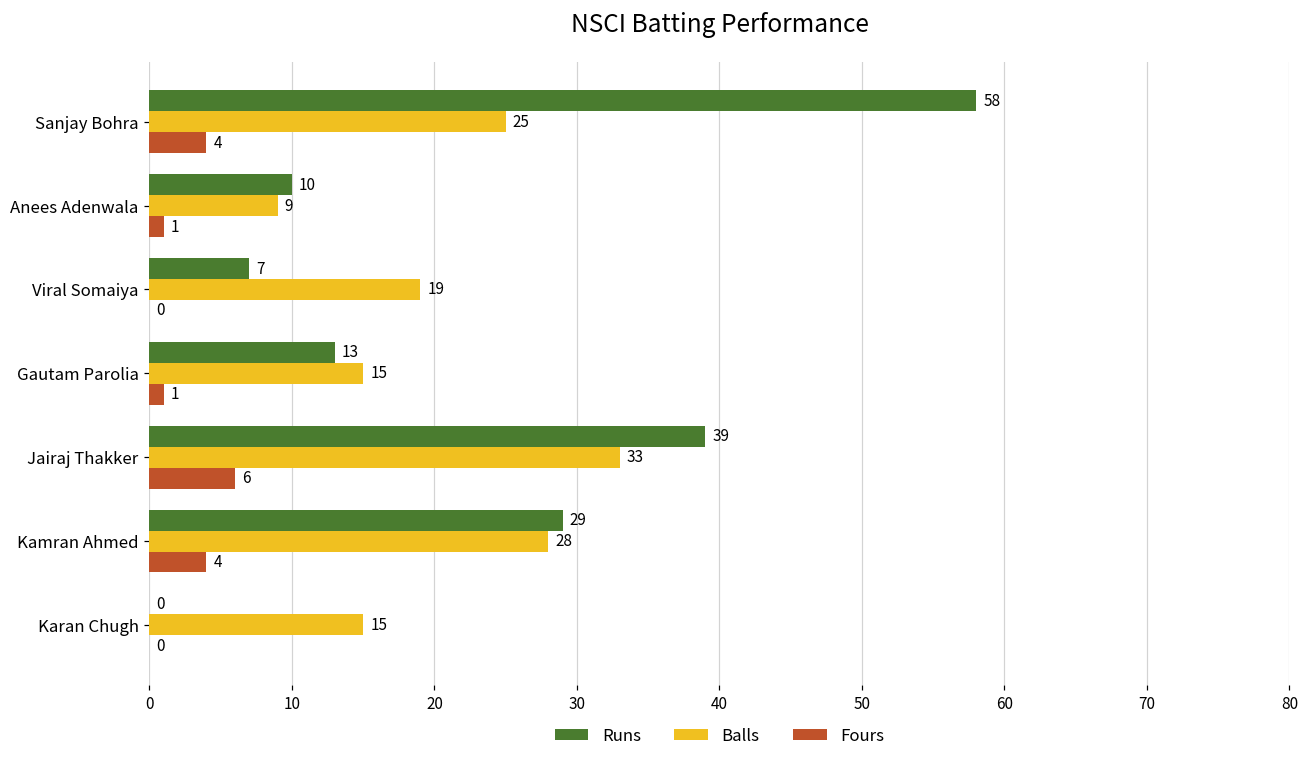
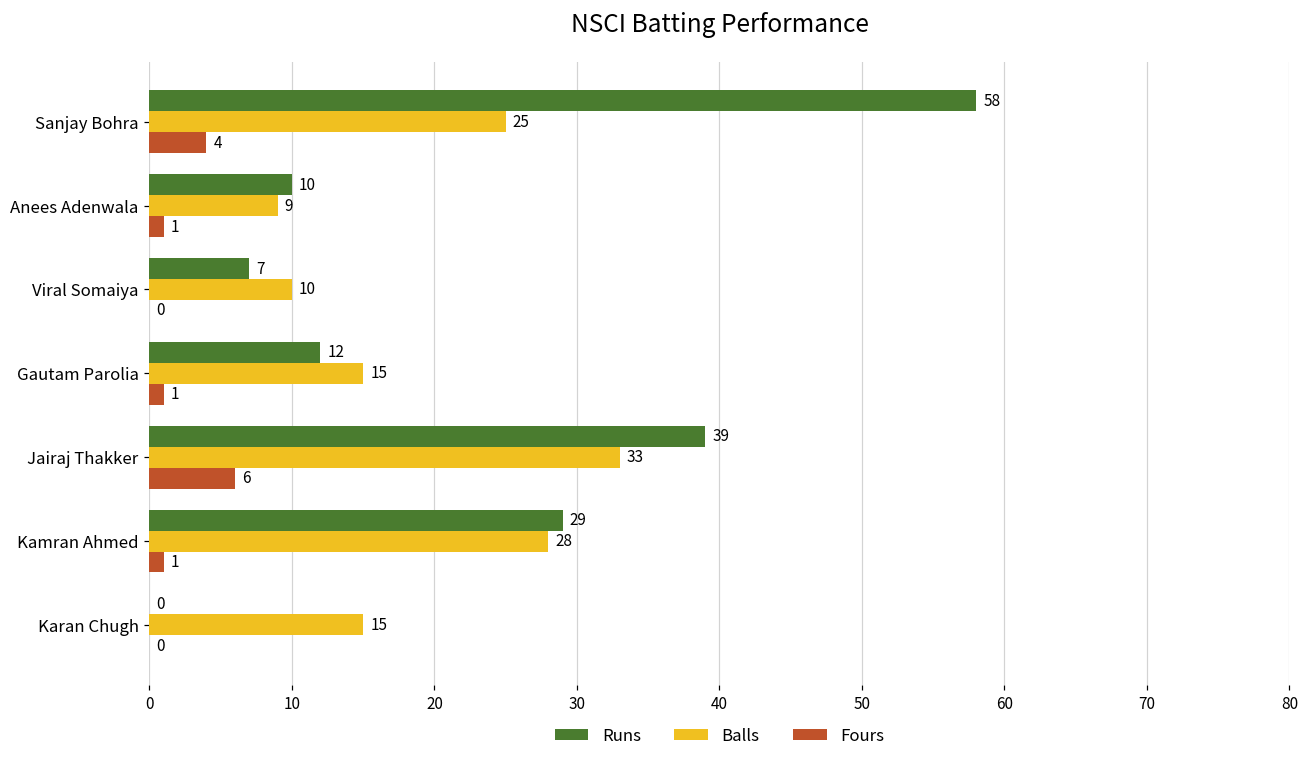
Balls, Viral Somaiya: 19 -> 10
Runs, Gautam Parolia: 13 -> 12
Fours, Kamran Ahmed: 4 -> 1
